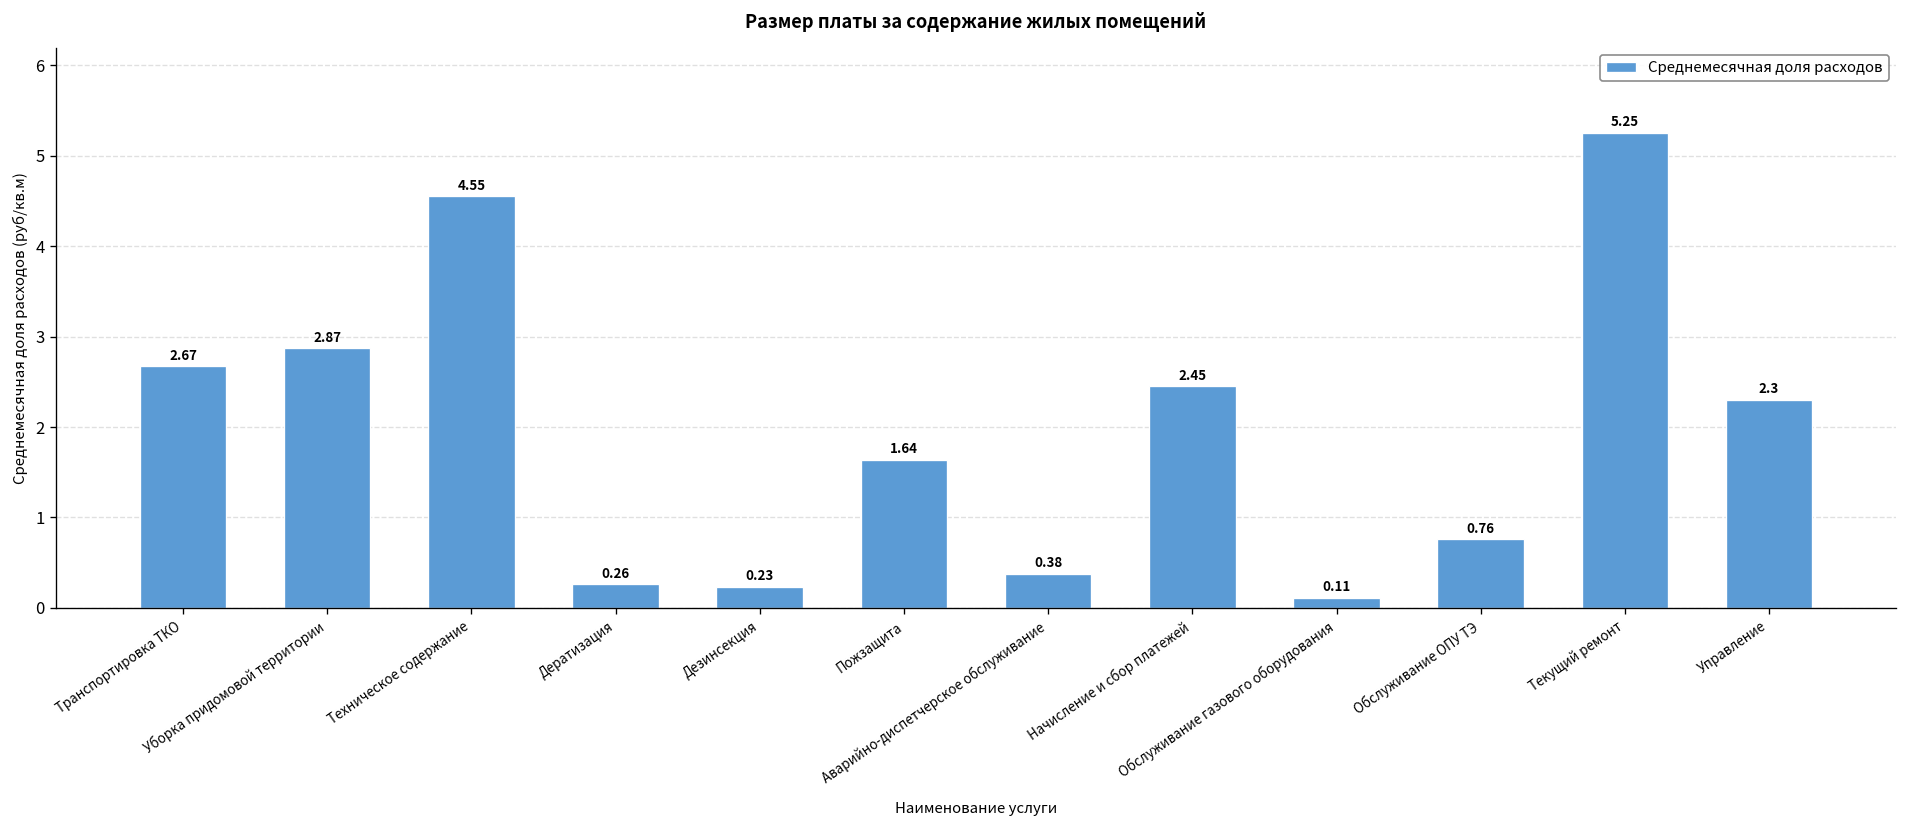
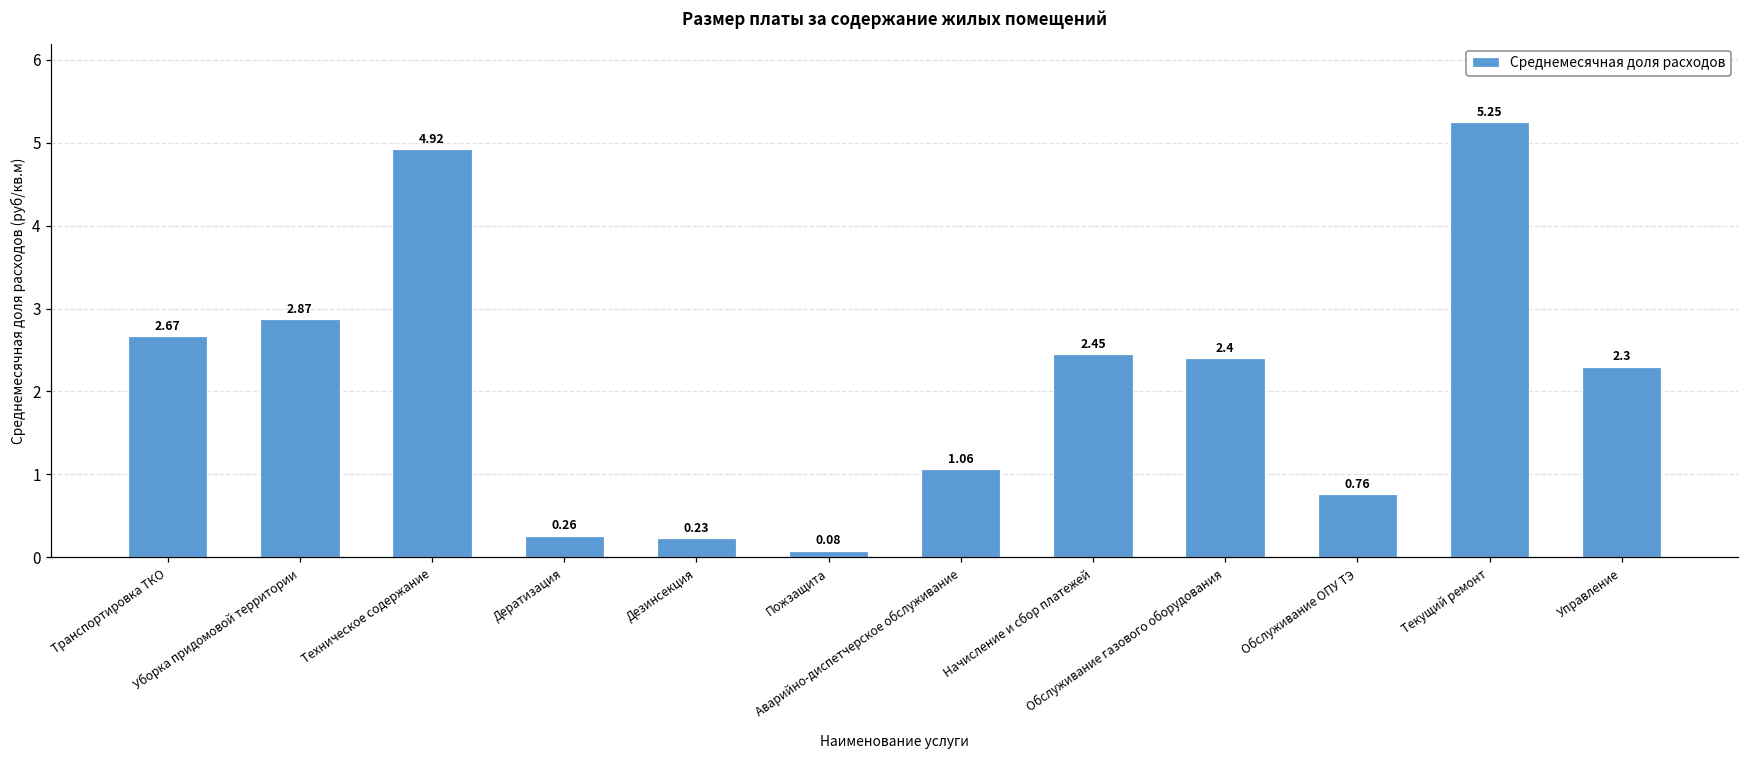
Техническое содержание: 4.55 -> 4.92
Пожзащита: 1.64 -> 0.08
Аварийно-диспетчерское обслуживание: 0.38 -> 1.06
Обслуживание газового оборудования: 0.11 -> 2.4
